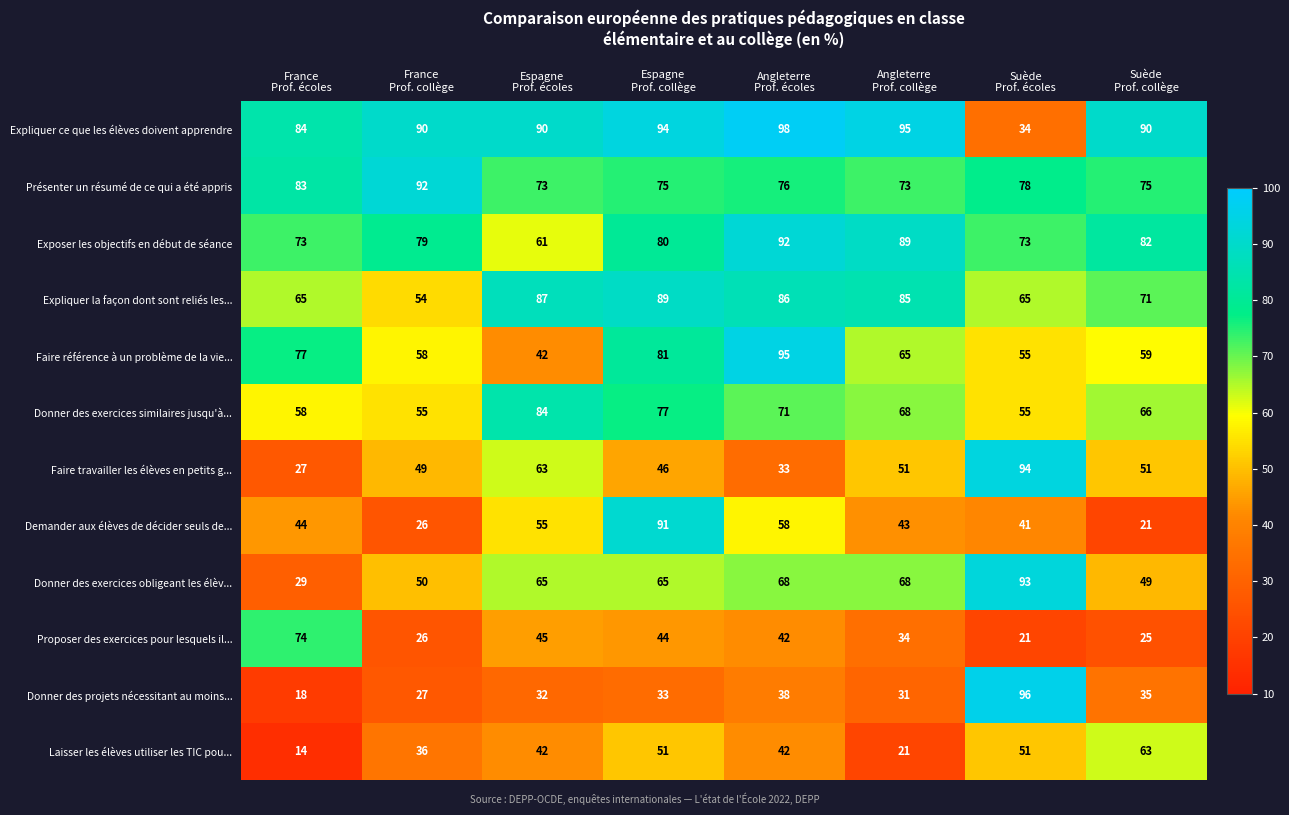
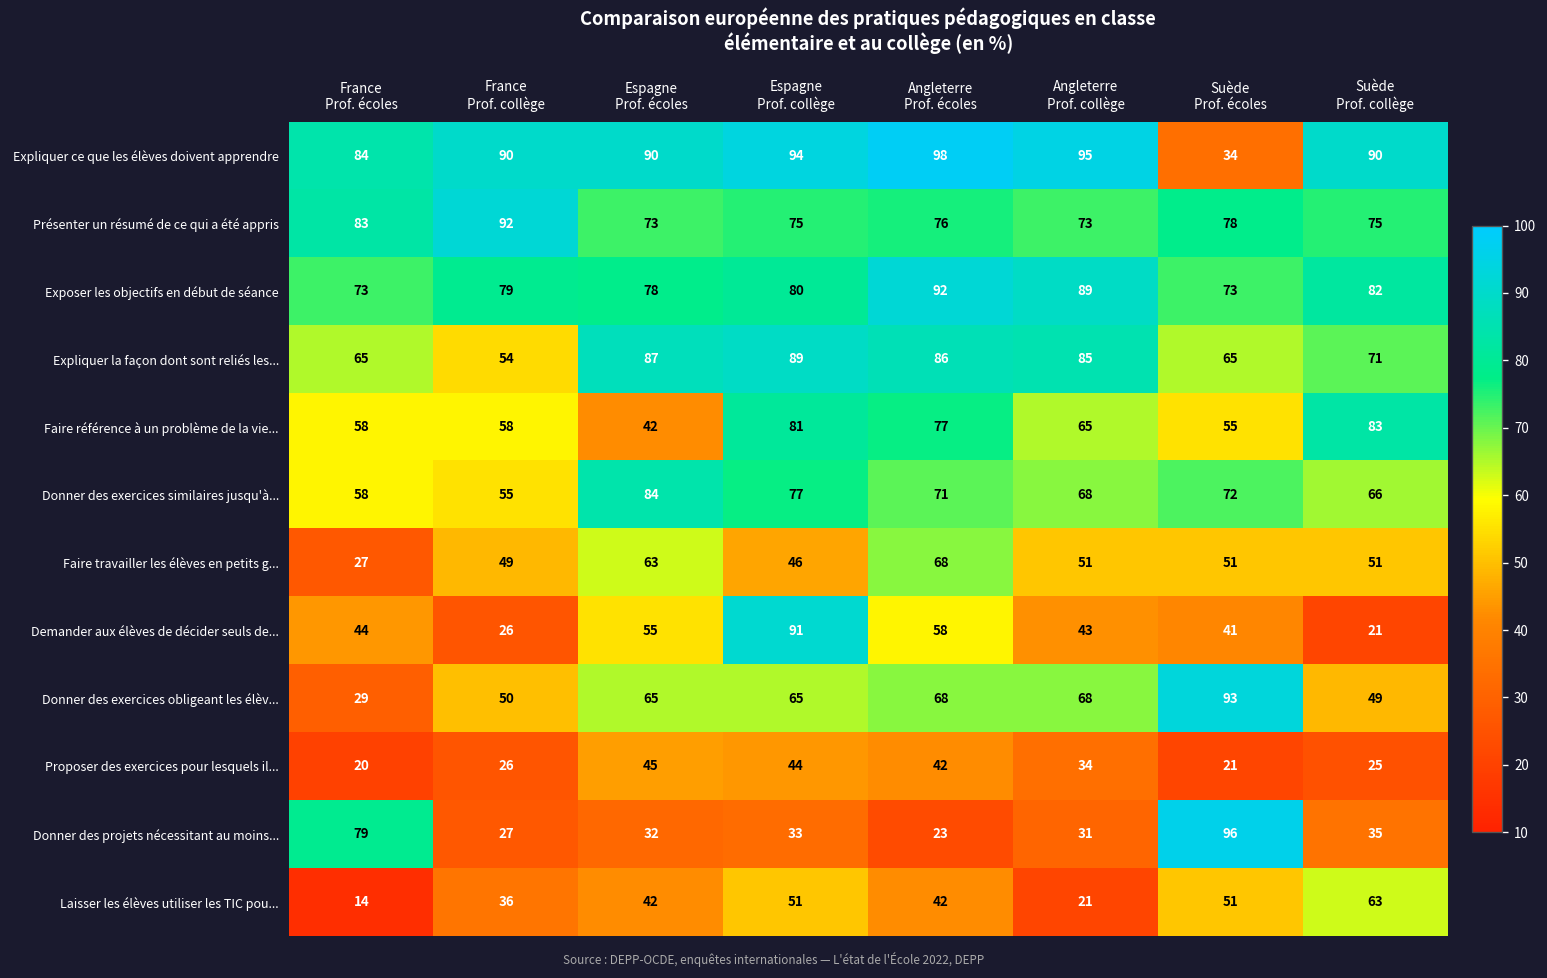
Exposer les objectifs en début de séance, Espagne Prof. écoles: 61 -> 78
Faire référence à un problème de la vie..., France Prof. écoles: 77 -> 58
Faire référence à un problème de la vie..., Angleterre Prof. écoles: 95 -> 77
Faire référence à un problème de la vie..., Suède Prof. collège: 59 -> 83
Donner des exercices similaires jusqu'à..., Suède Prof. écoles: 55 -> 72
Faire travailler les élèves en petits g..., Angleterre Prof. écoles: 33 -> 68
Faire travailler les élèves en petits g..., Suède Prof. écoles: 94 -> 51
Proposer des exercices pour lesquels il..., France Prof. écoles: 74 -> 20
Donner des projets nécessitant au moins..., France Prof. écoles: 18 -> 79
Donner des projets nécessitant au moins..., Angleterre Prof. écoles: 38 -> 23
